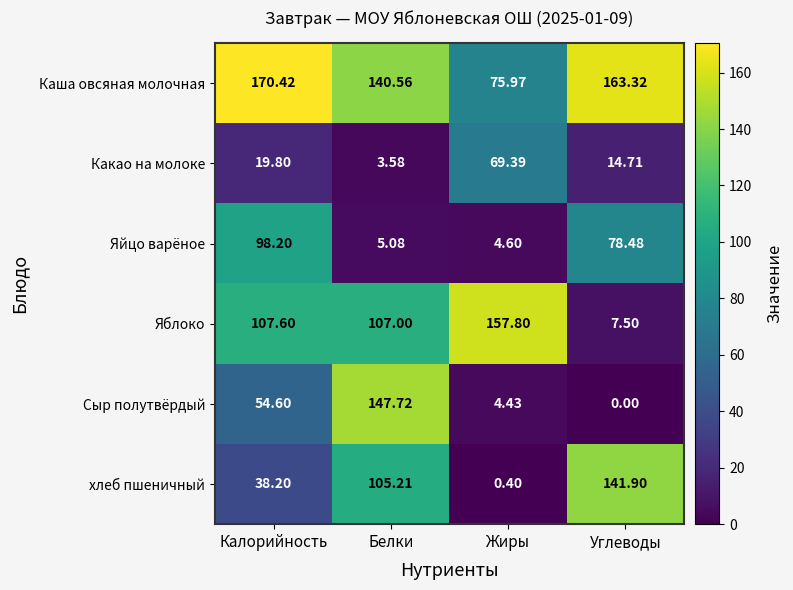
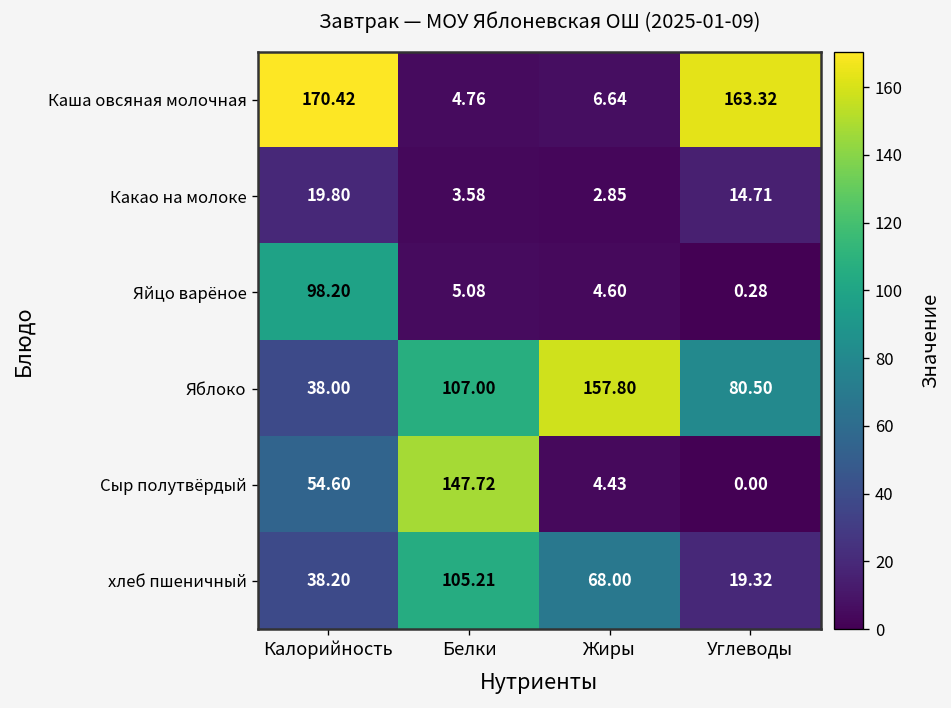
Каша овсяная молочная, Белки: 140.56 -> 4.76
Каша овсяная молочная, Жиры: 75.97 -> 6.64
Какао на молоке, Жиры: 69.39 -> 2.85
Яйцо варёное, Углеводы: 78.48 -> 0.28
Яблоко, Калорийность: 107.60 -> 38.00
Яблоко, Углеводы: 7.50 -> 80.50
хлеб пшеничный, Жиры: 0.40 -> 68.00
хлеб пшеничный, Углеводы: 141.90 -> 19.32
